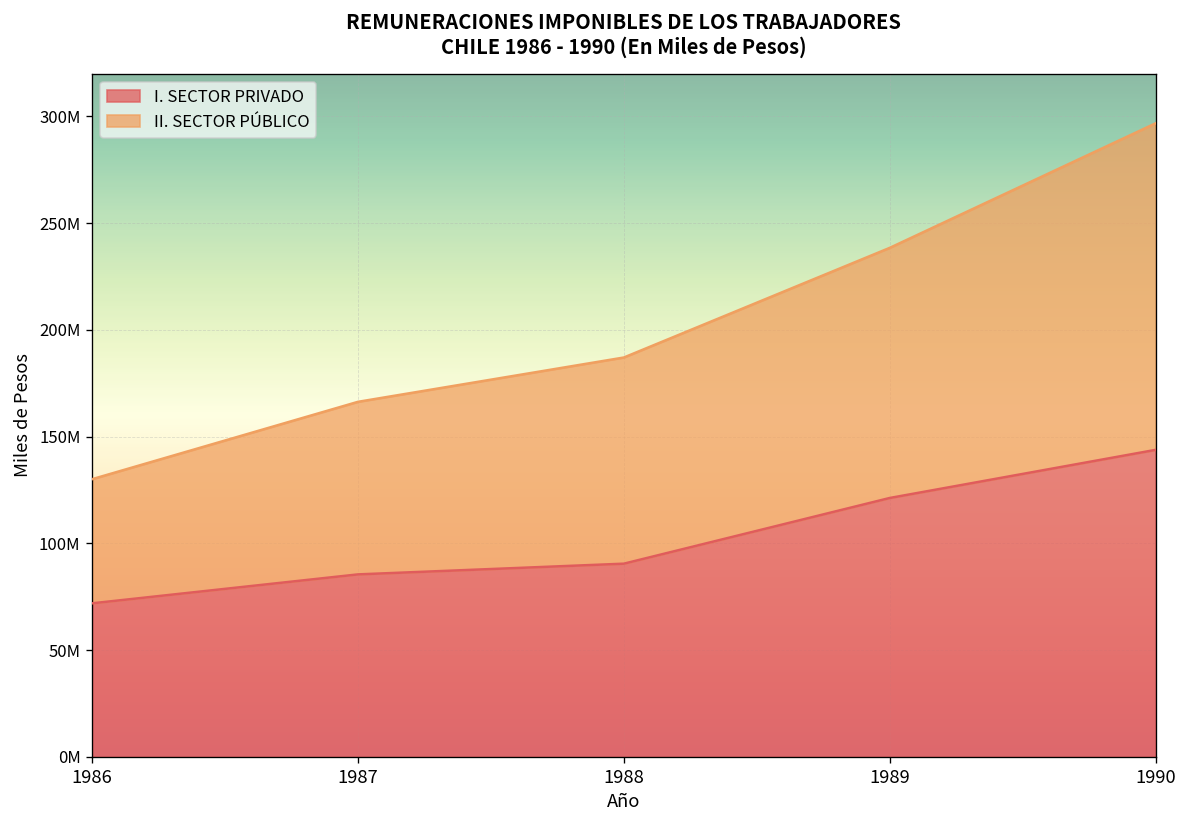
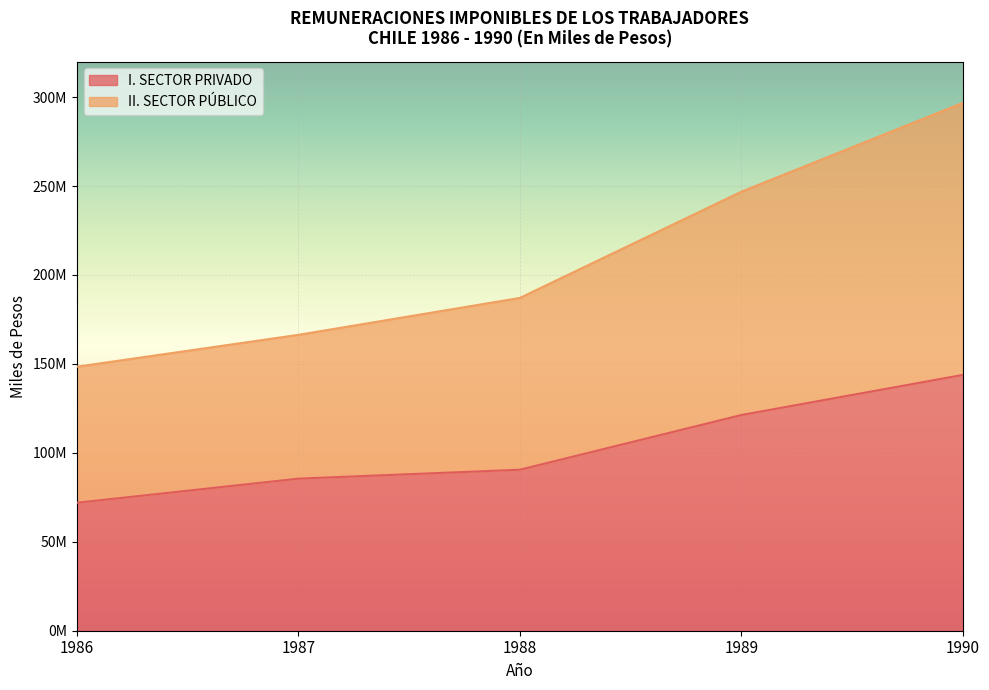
II. SECTOR PÚBLICO, 1986: 58000000 -> 76000000
II. SECTOR PÚBLICO, 1989: 117000000 -> 126000000
